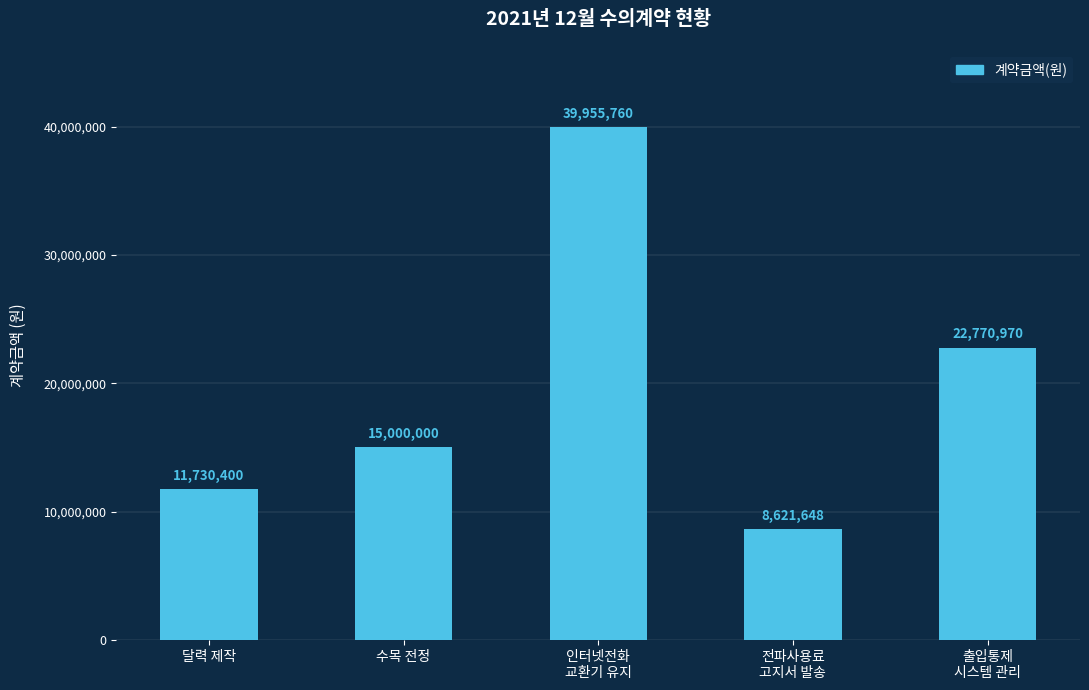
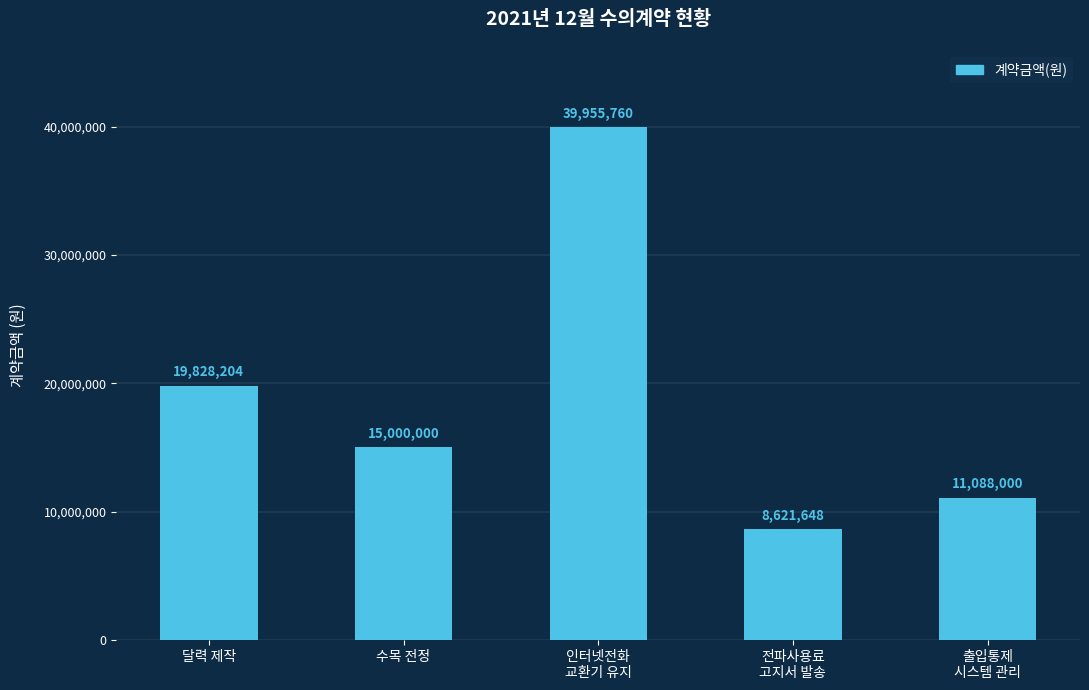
달력 제작: 11,730,400 -> 19,828,204
출입통제 시스템 관리: 22,770,970 -> 11,088,000
